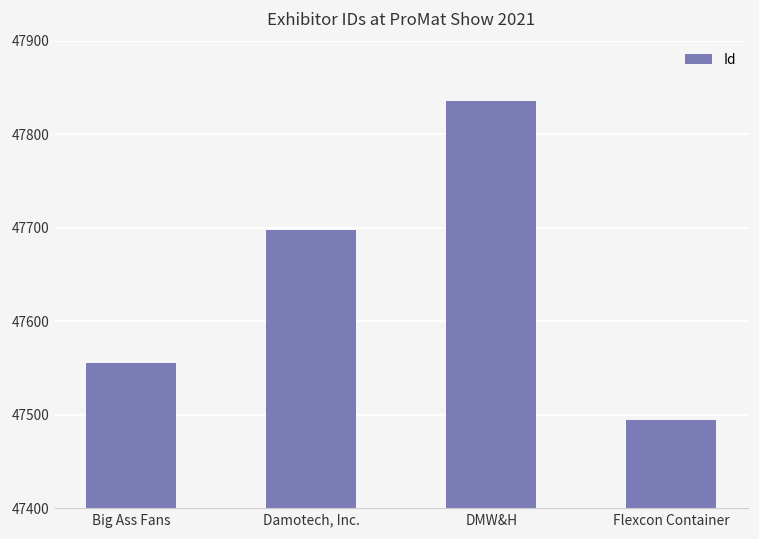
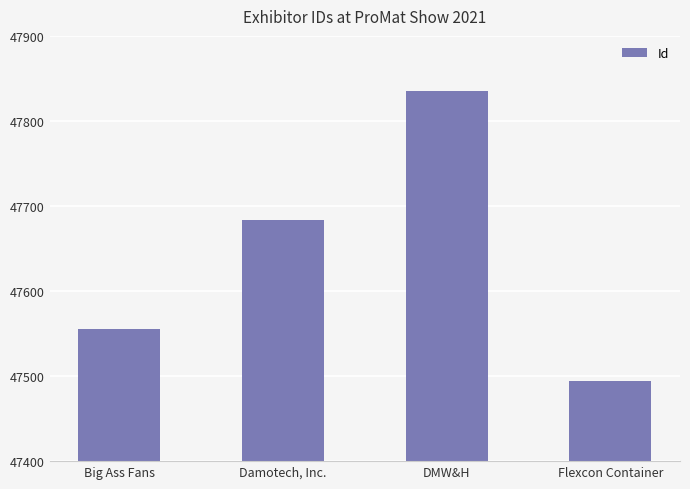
Damotech, Inc.: 47700 -> 47680
